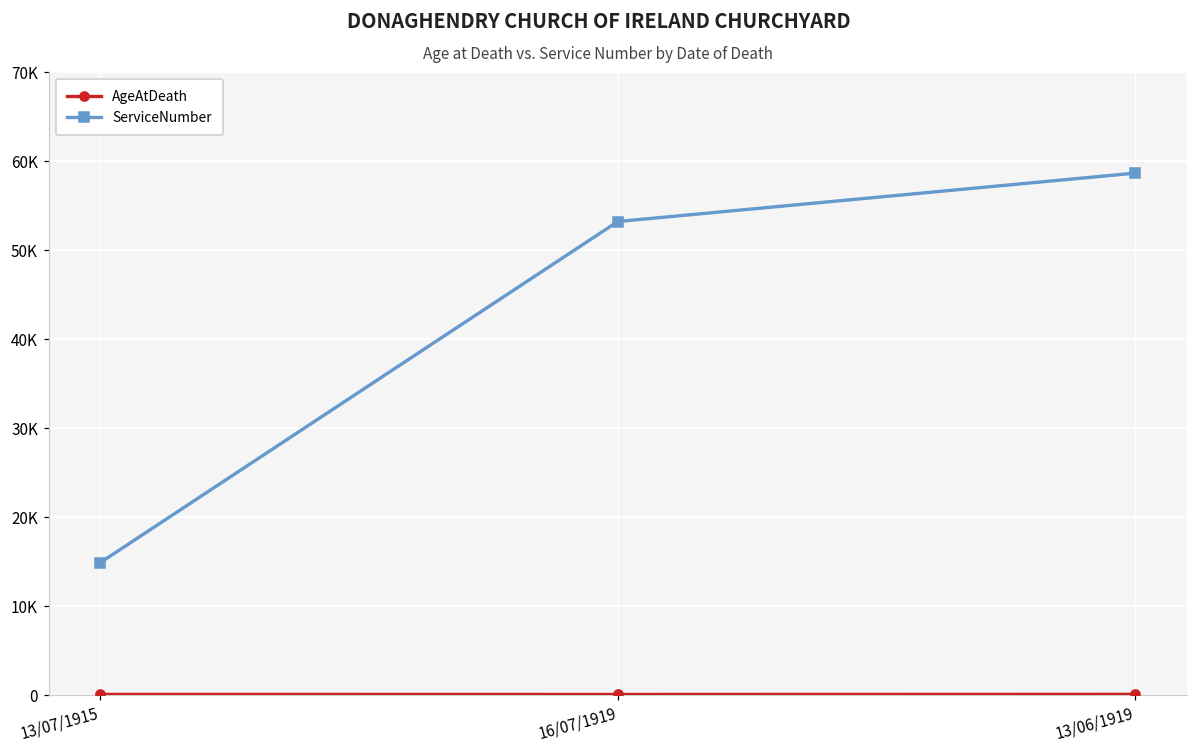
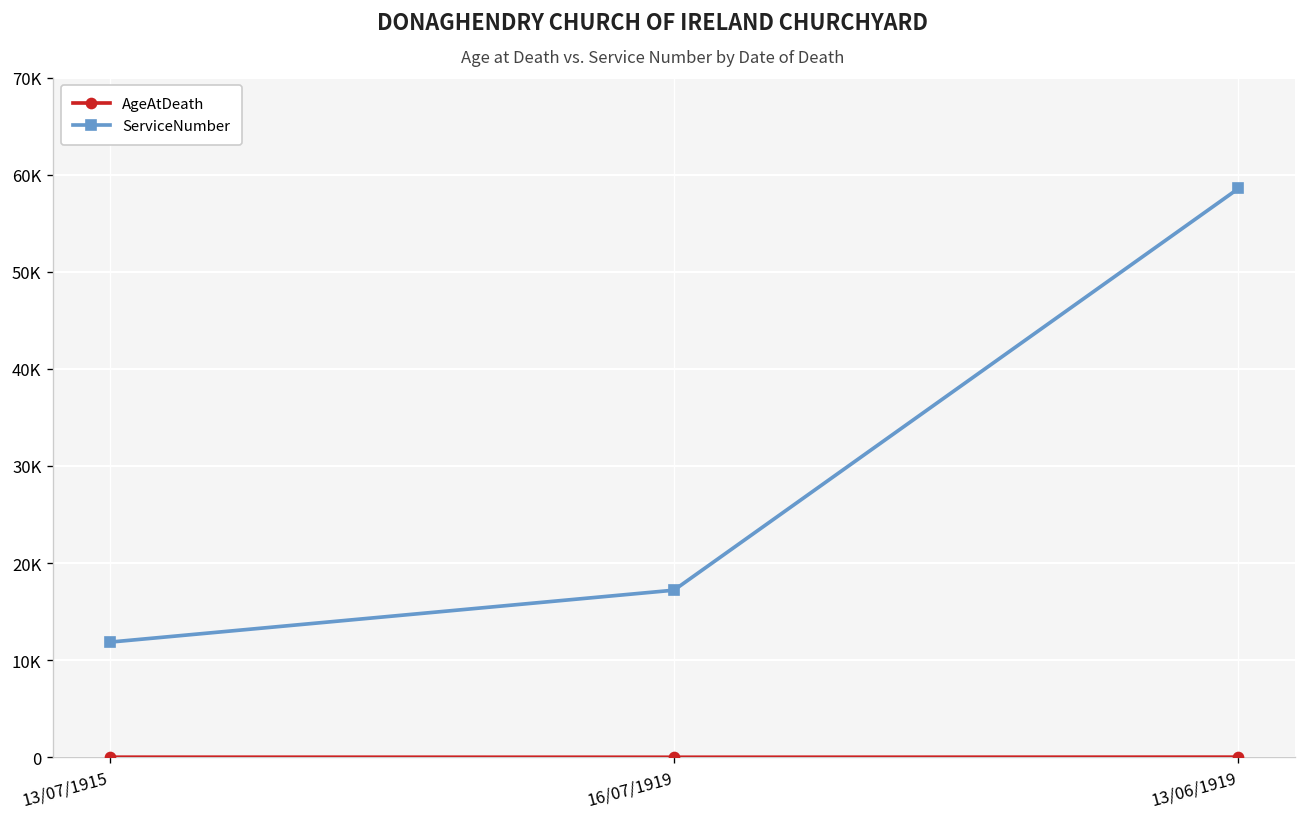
ServiceNumber, 13/07/1915: 15000 -> 12000
ServiceNumber, 16/07/1919: 53000 -> 17000
